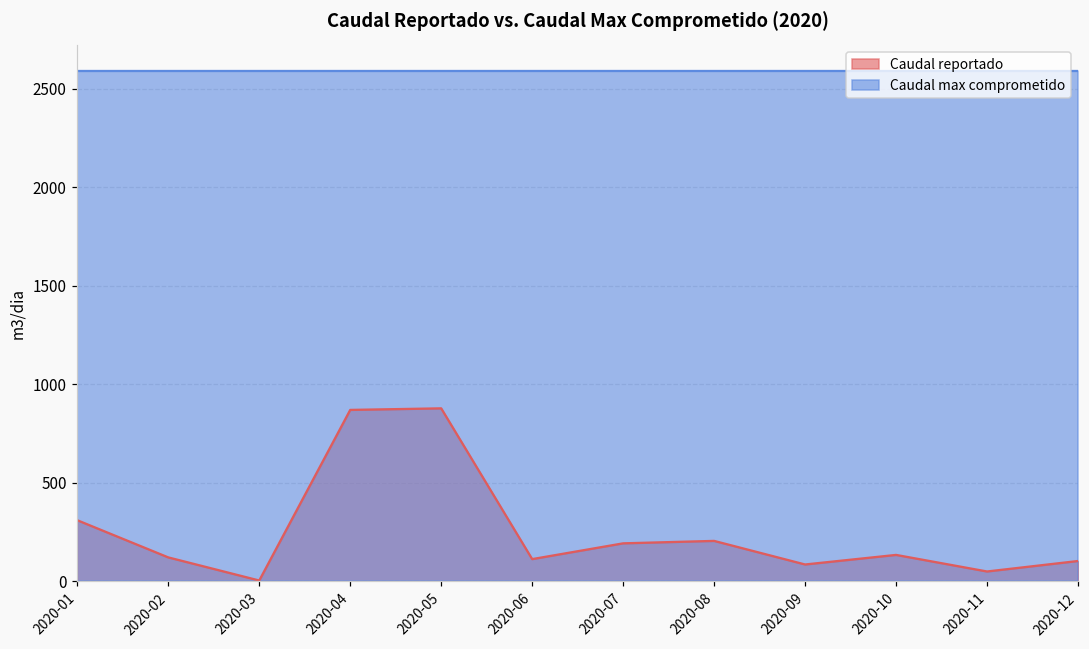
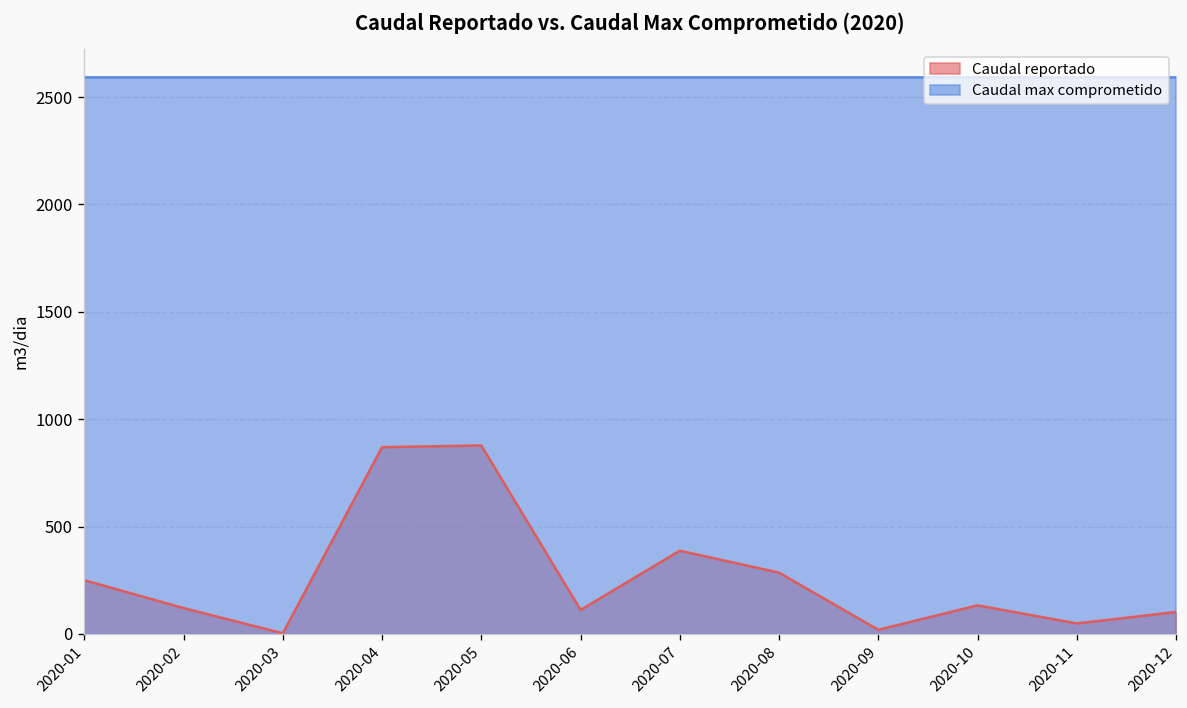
Caudal reportado, 2020-01: 310 -> 250
Caudal reportado, 2020-07: 190 -> 390
Caudal reportado, 2020-08: 200 -> 290
Caudal reportado, 2020-09: 80 -> 20
